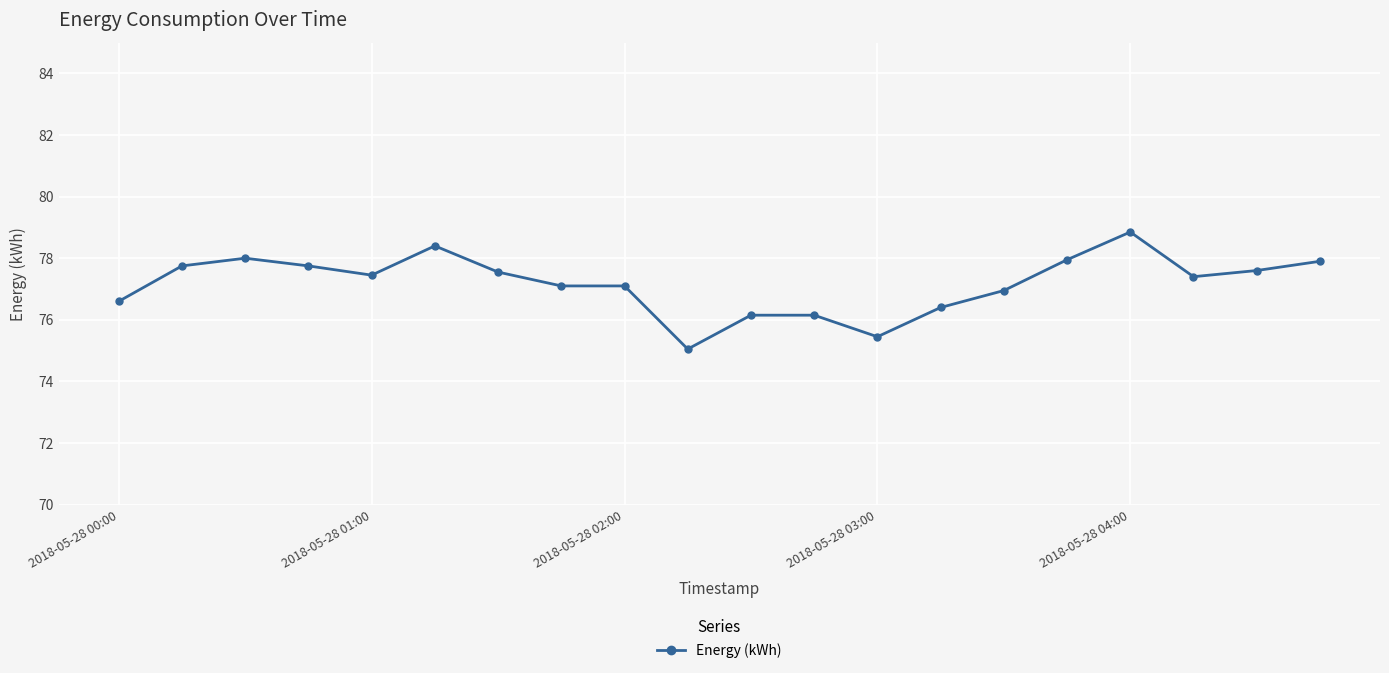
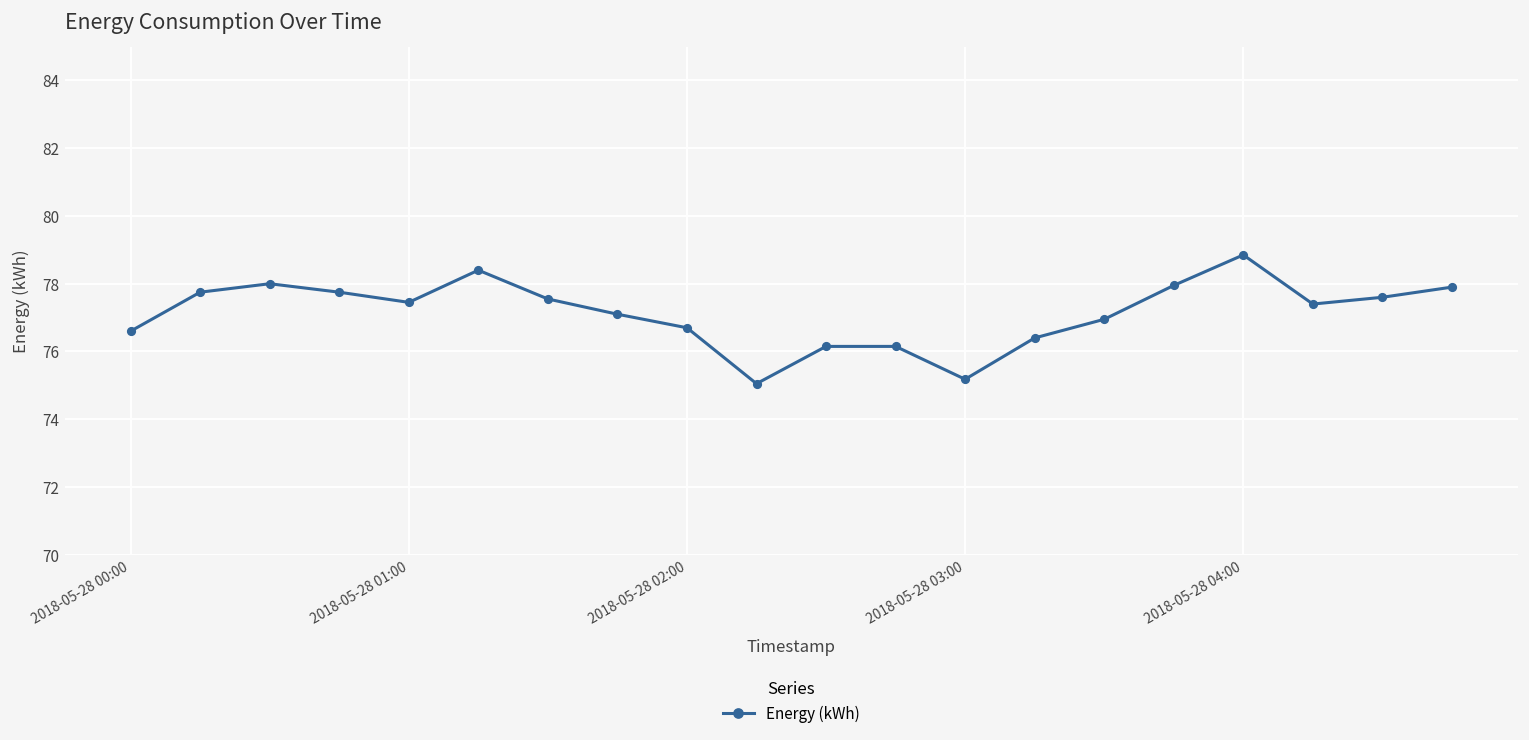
2018-05-28 02:00: 77.1 -> 76.7
2018-05-28 03:00: 75.5 -> 75.2
